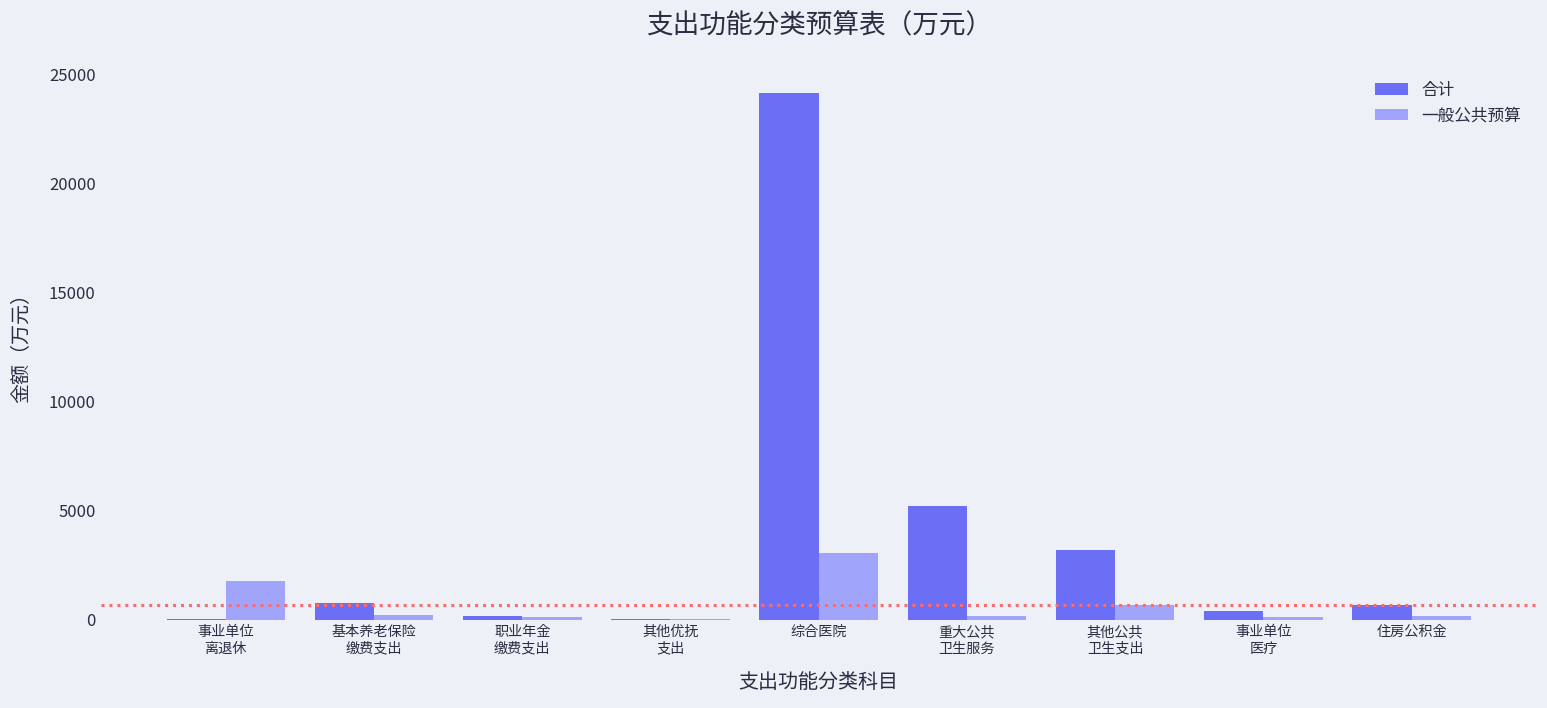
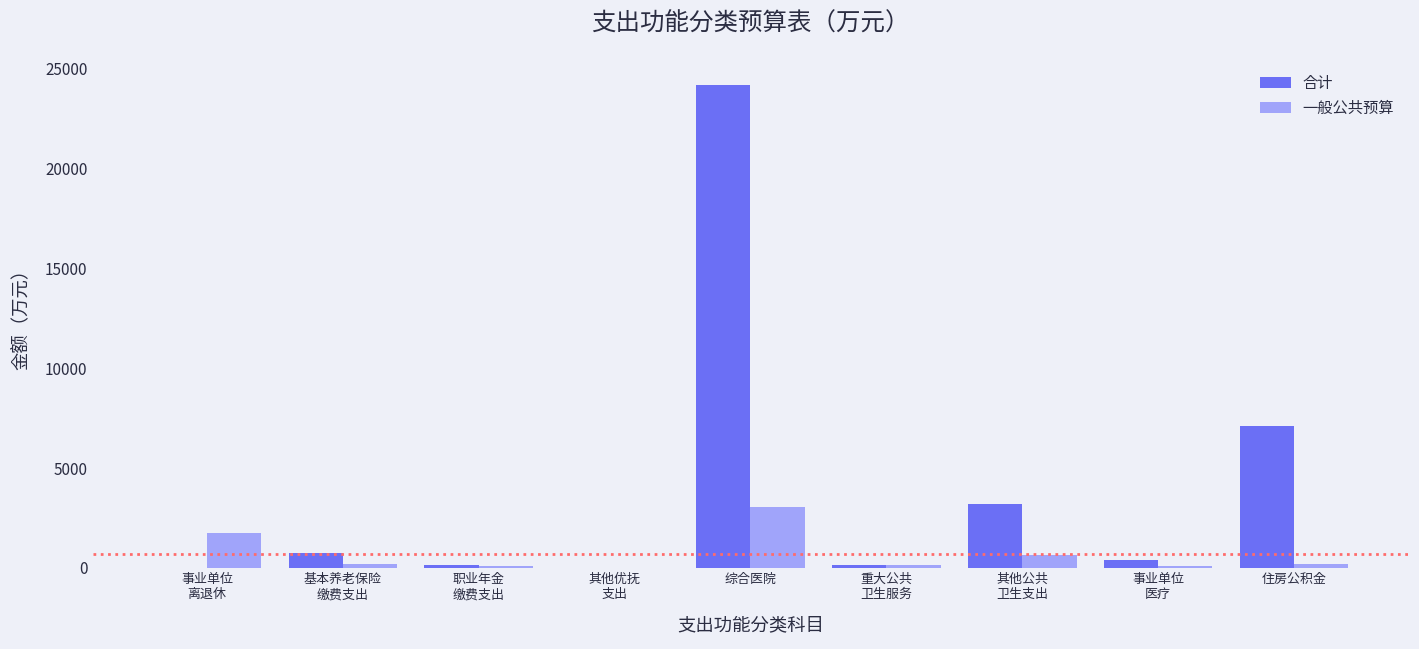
合计, 重大公共 卫生服务: 5200 -> 200
合计, 住房公积金: 700 -> 7100
